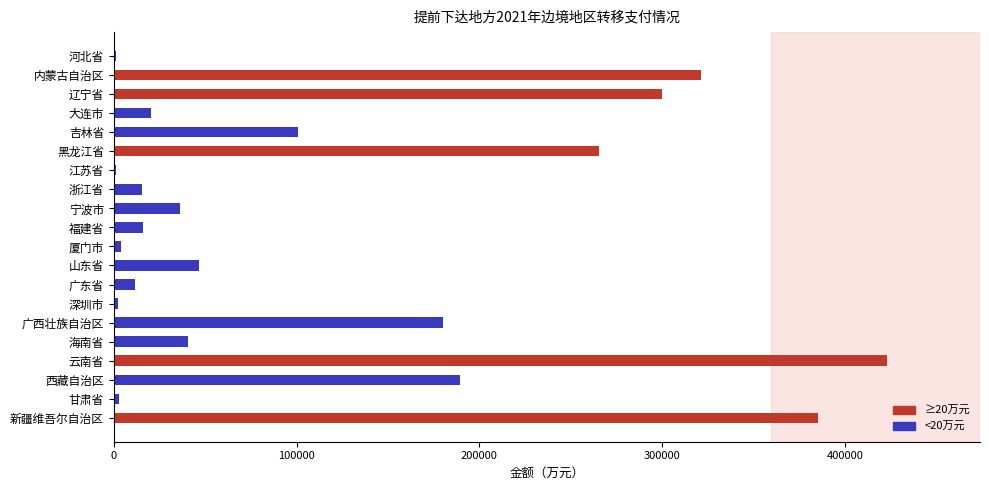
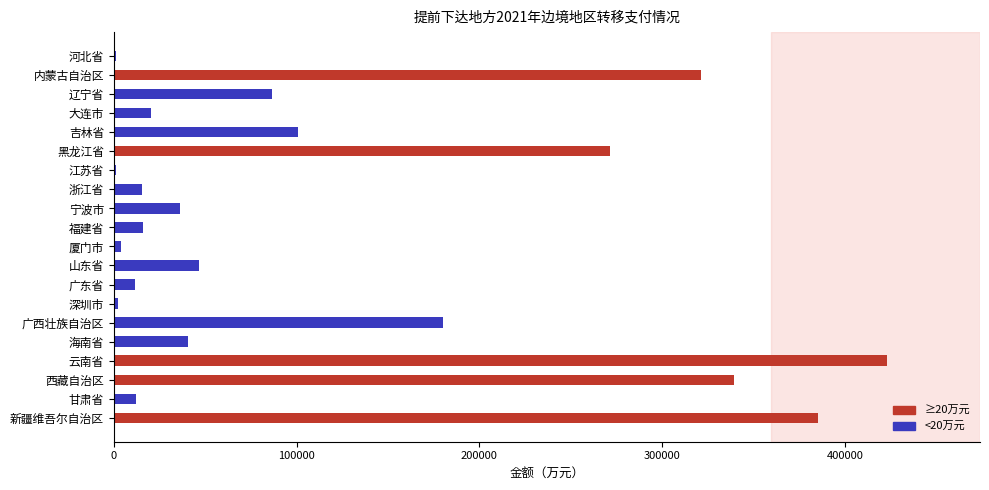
辽宁省: 300000 -> 87000
黑龙江省: 266000 -> 271000
西藏自治区: 189000 -> 339000
甘肃省: 3000 -> 12000
